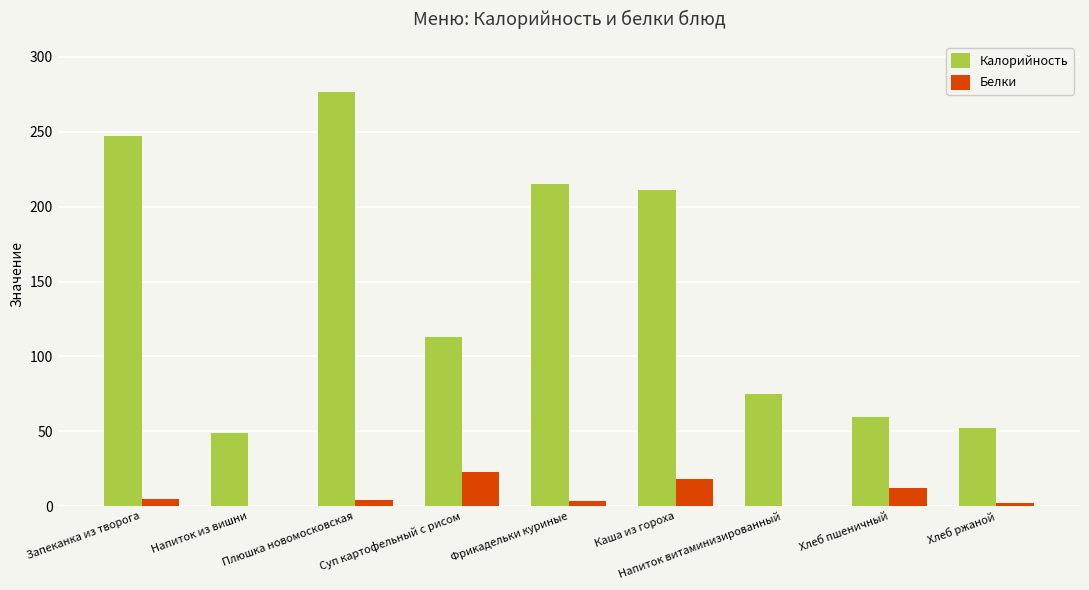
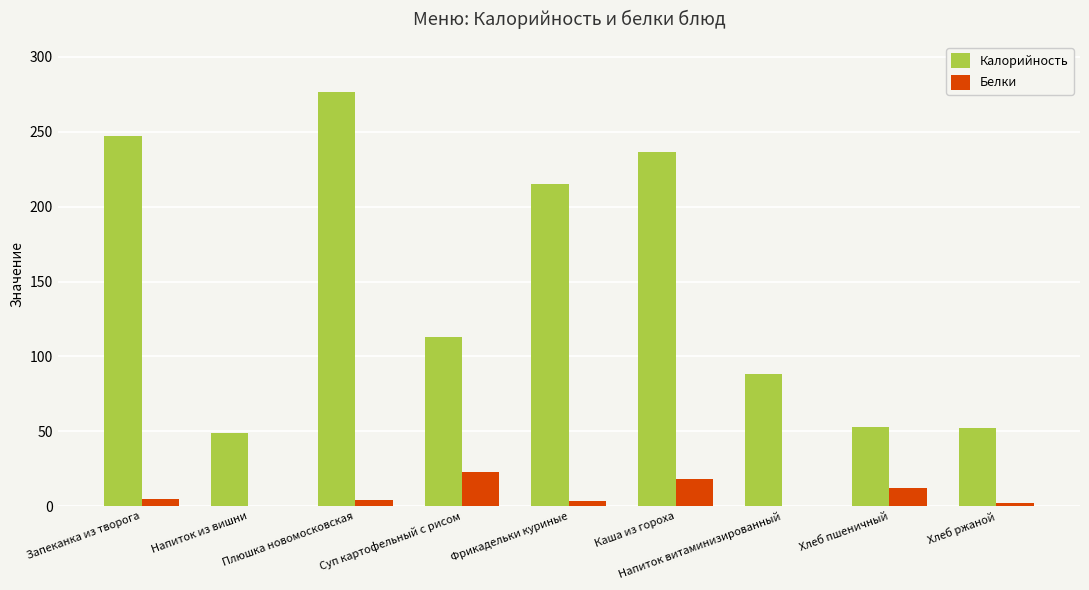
Калорийность, Каша из гороха: 211 -> 236
Калорийность, Напиток витаминизированный: 75 -> 89
Калорийность, Хлеб пшеничный: 60 -> 53
